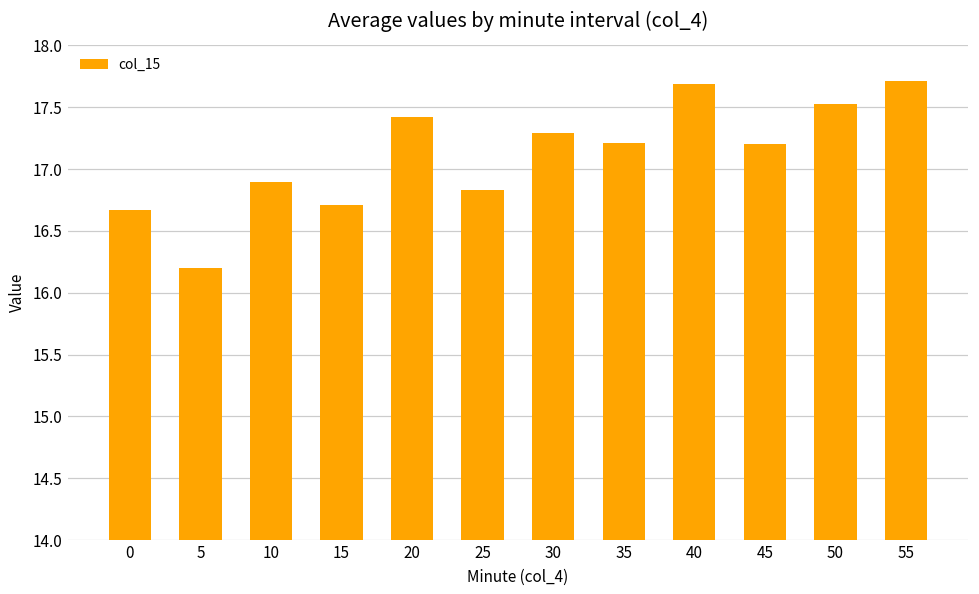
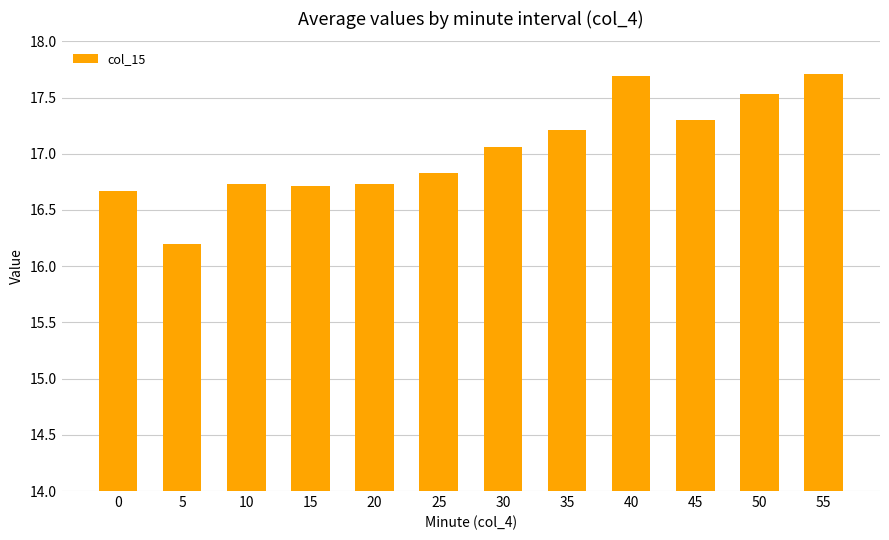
10: 16.90 -> 16.73
20: 17.42 -> 16.73
30: 17.29 -> 17.06
45: 17.2 -> 17.3
